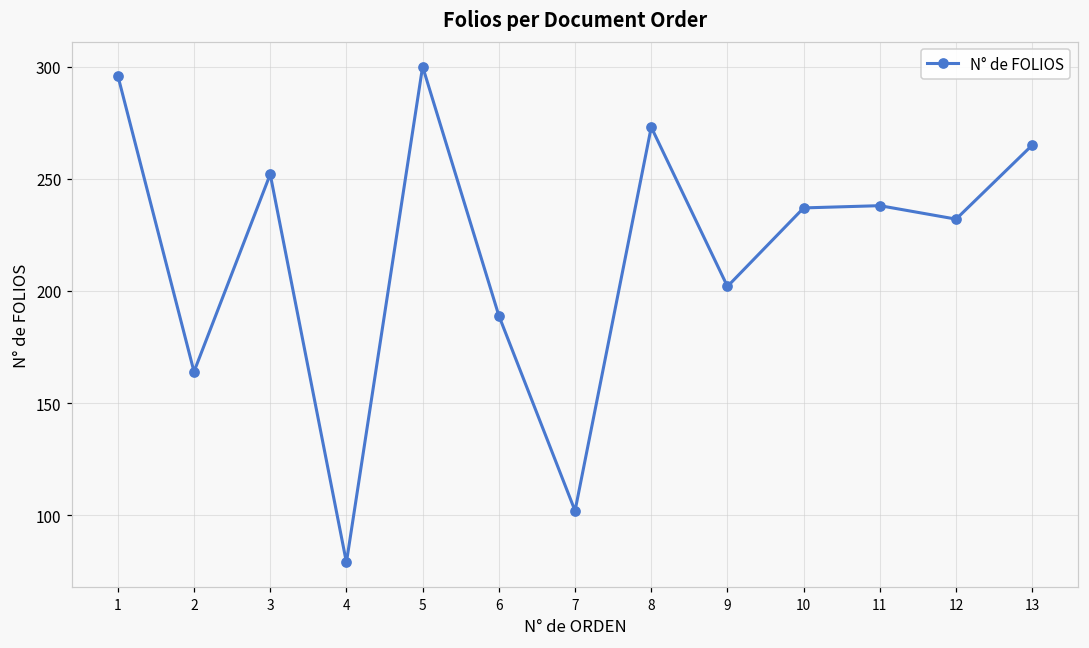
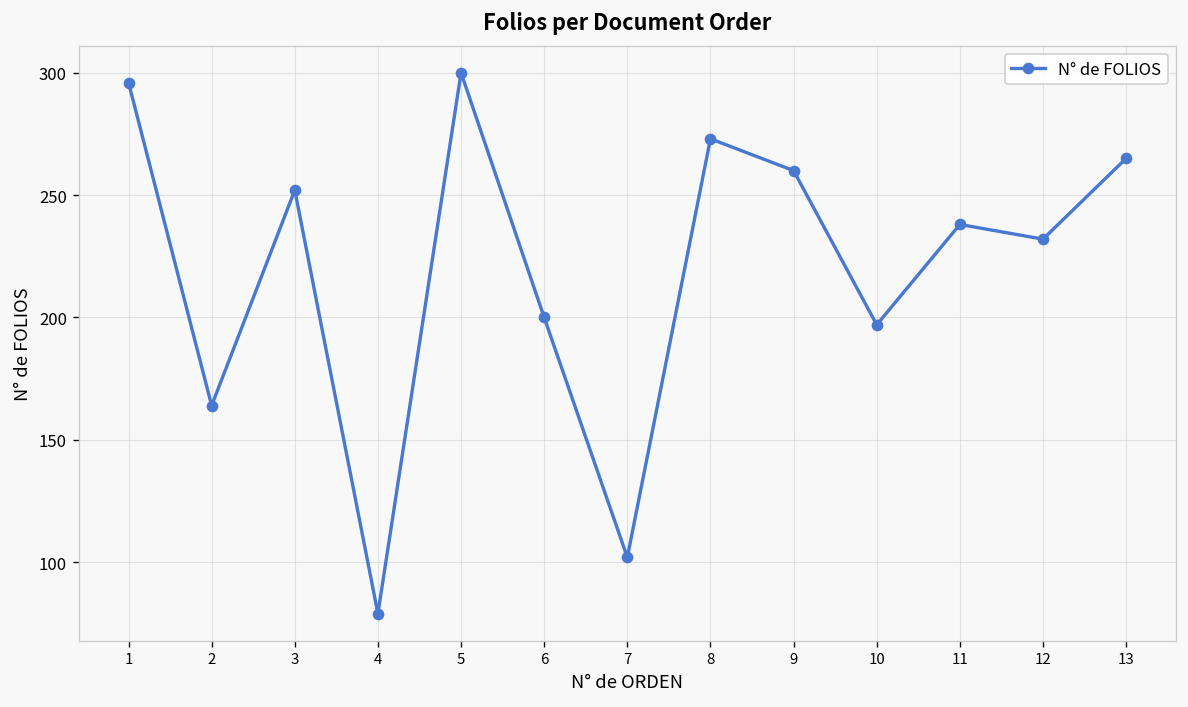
6: 189 -> 200
9: 202 -> 260
10: 237 -> 197
